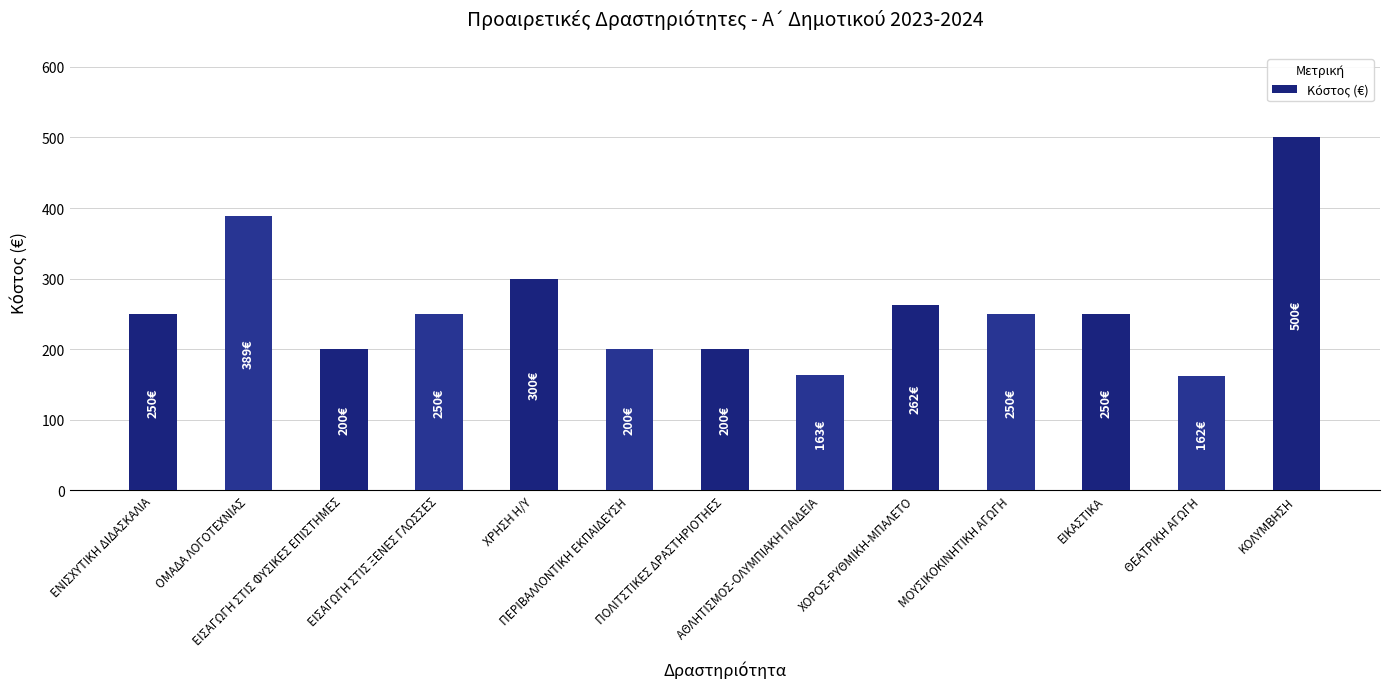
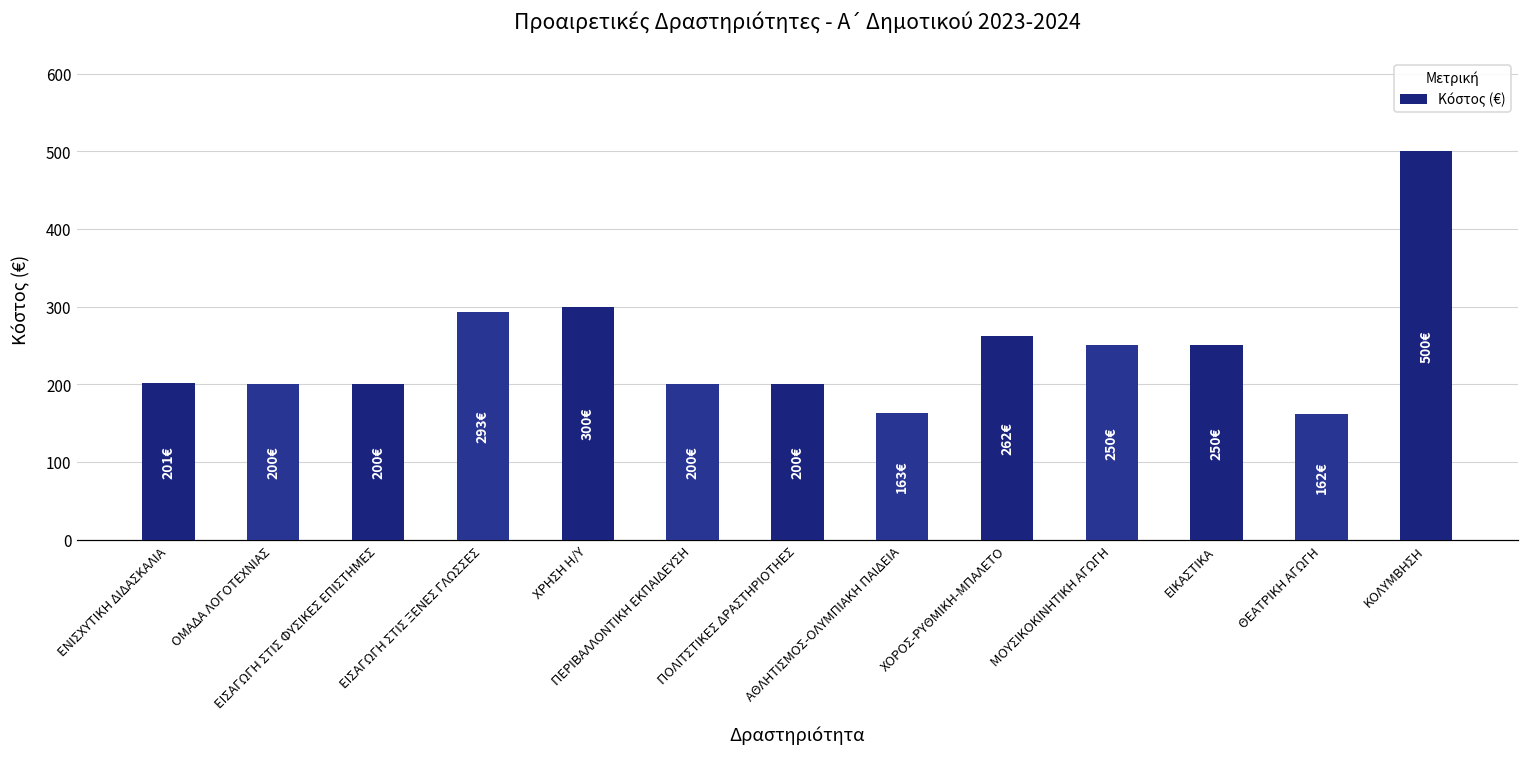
ΕΝΙΣΧΥΤΙΚΗ ΔΙΔΑΣΚΑΛΙΑ: 250€ -> 201€
ΟΜΑΔΑ ΛΟΓΟΤΕΧΝΙΑΣ: 389€ -> 200€
ΕΙΣΑΓΩΓΗ ΣΤΙΣ ΞΕΝΕΣ ΓΛΩΣΣΕΣ: 250€ -> 293€
